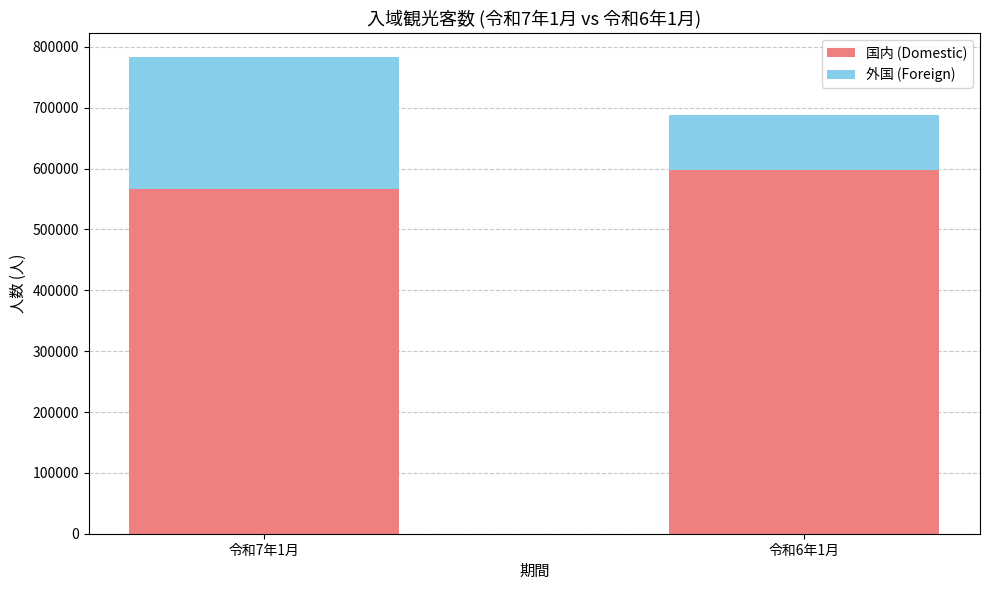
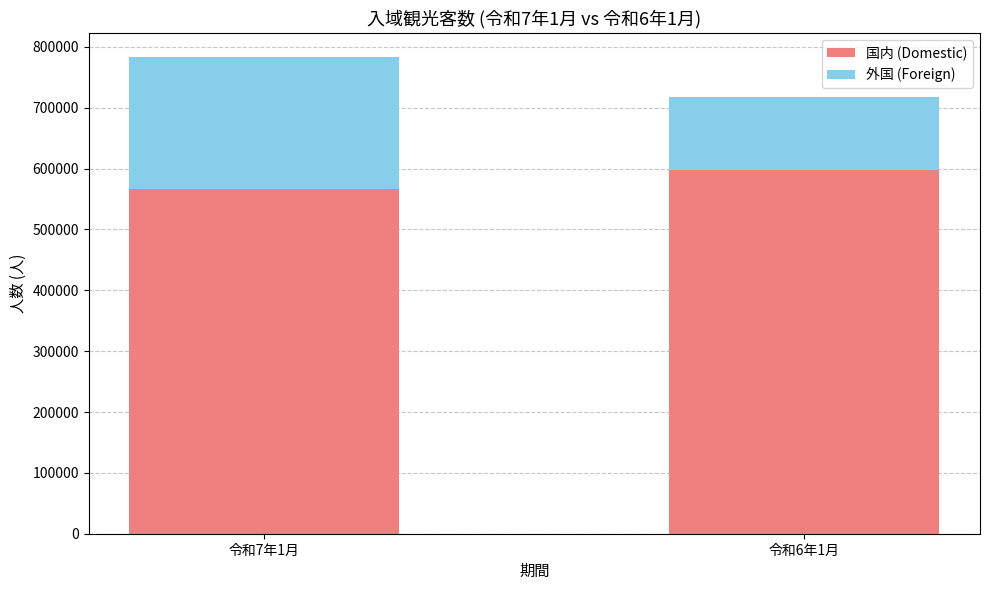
外国 (Foreign), 令和6年1月: 90000 -> 120000
